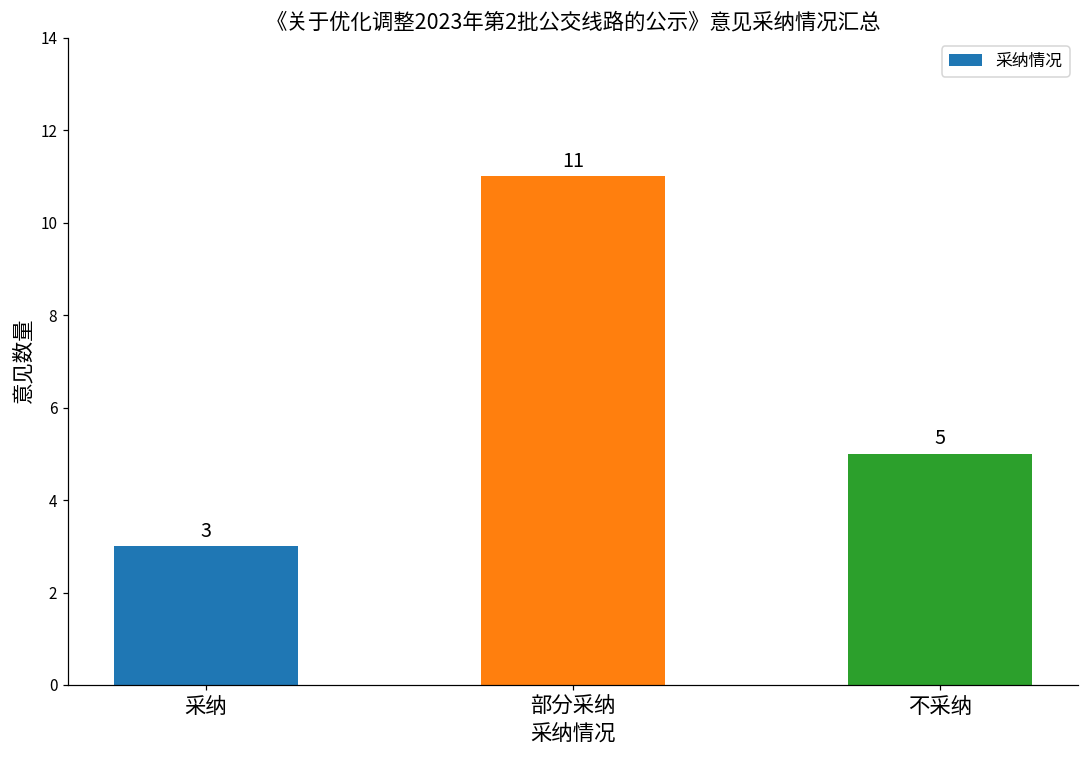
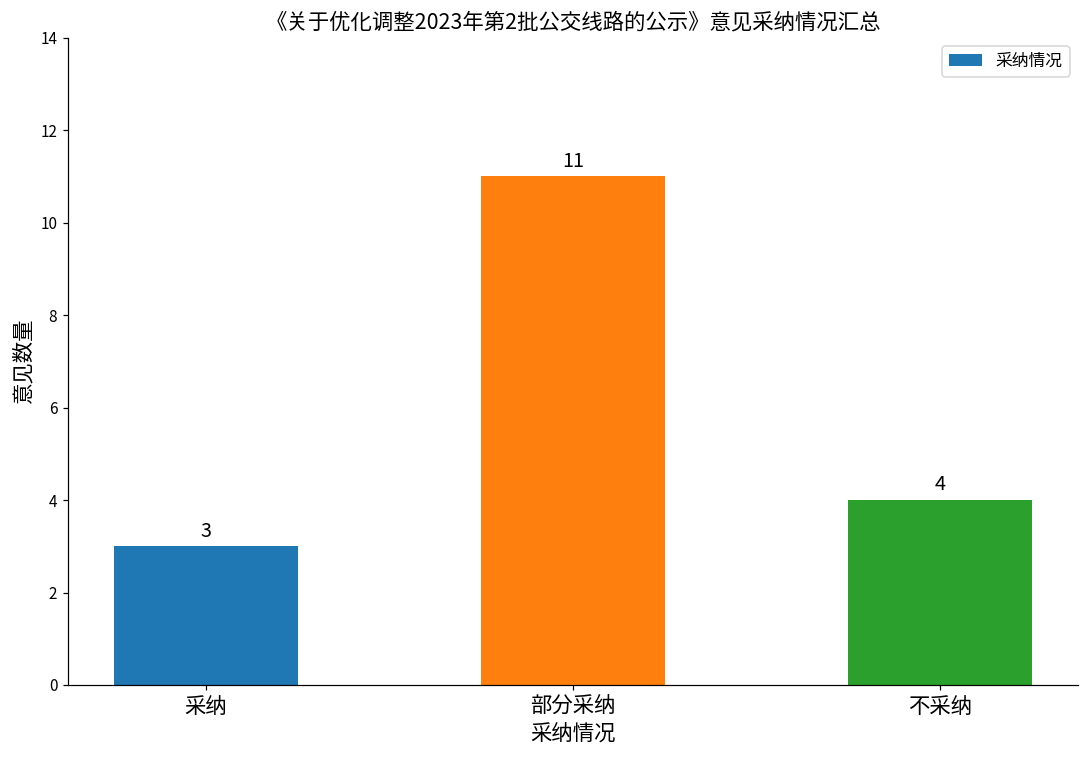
不采纳: 5 -> 4
